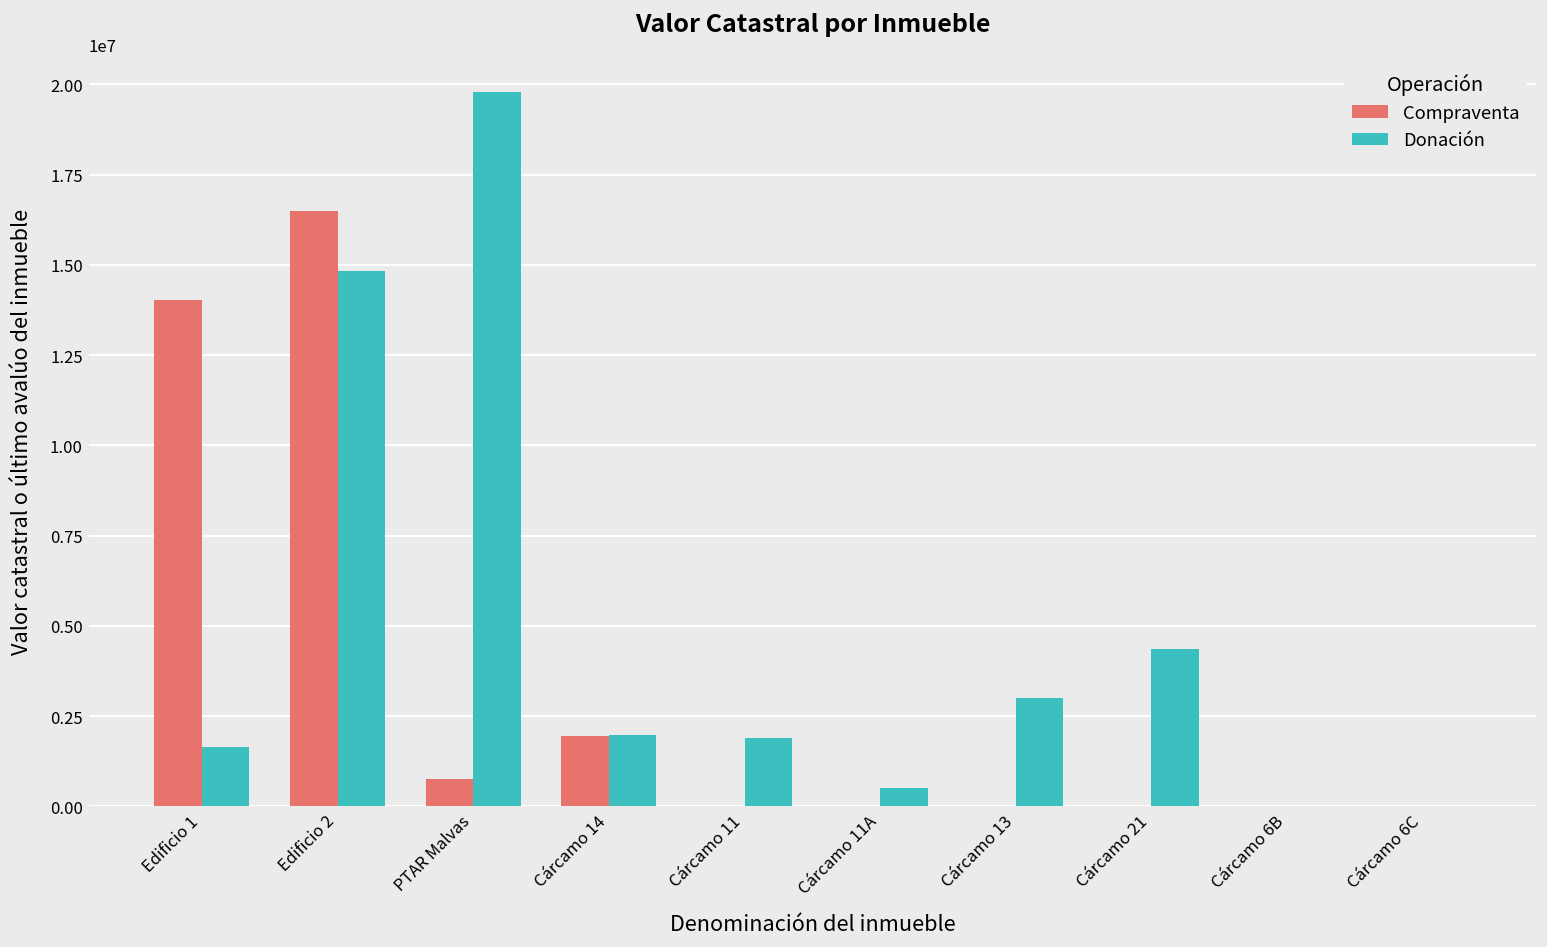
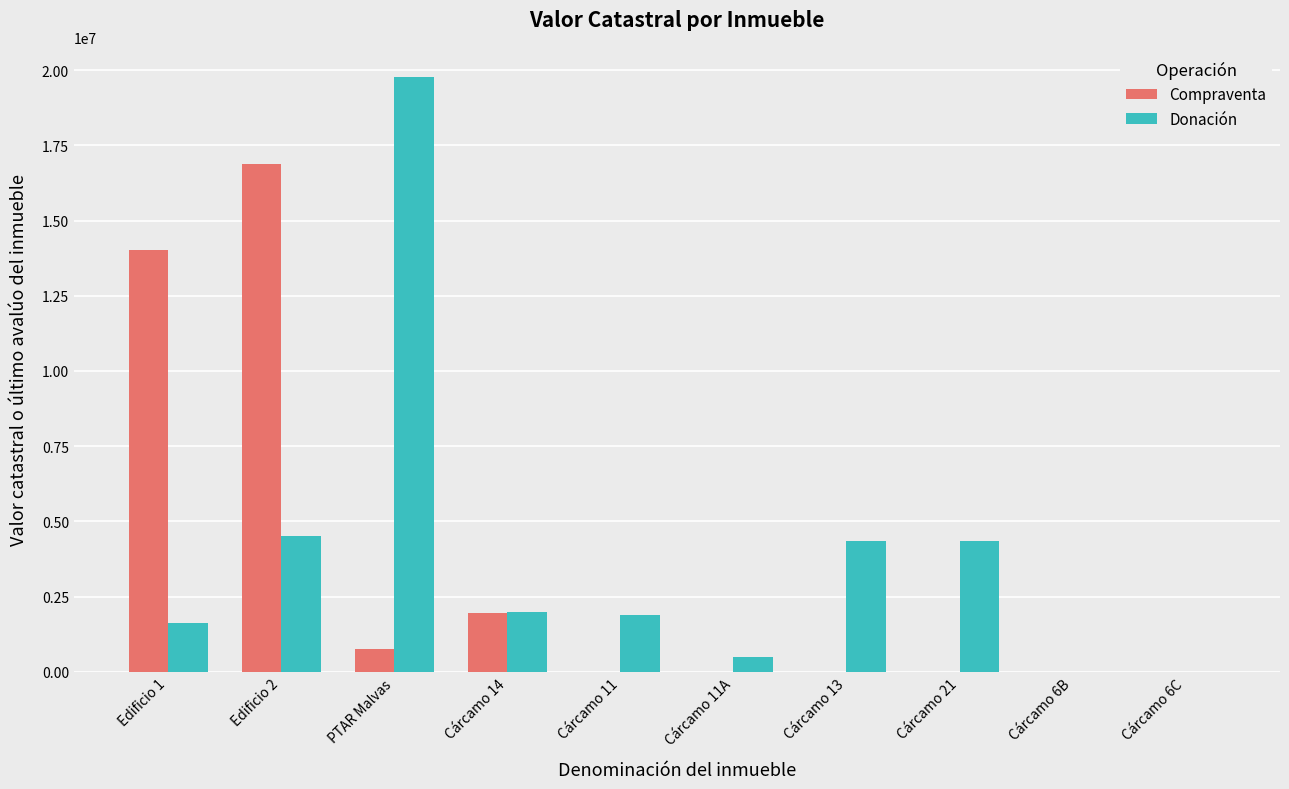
Compraventa, Edificio 2: 16500000 -> 16900000
Donación, Edificio 2: 14800000 -> 4500000
Donación, Cárcamo 13: 3000000 -> 4300000
